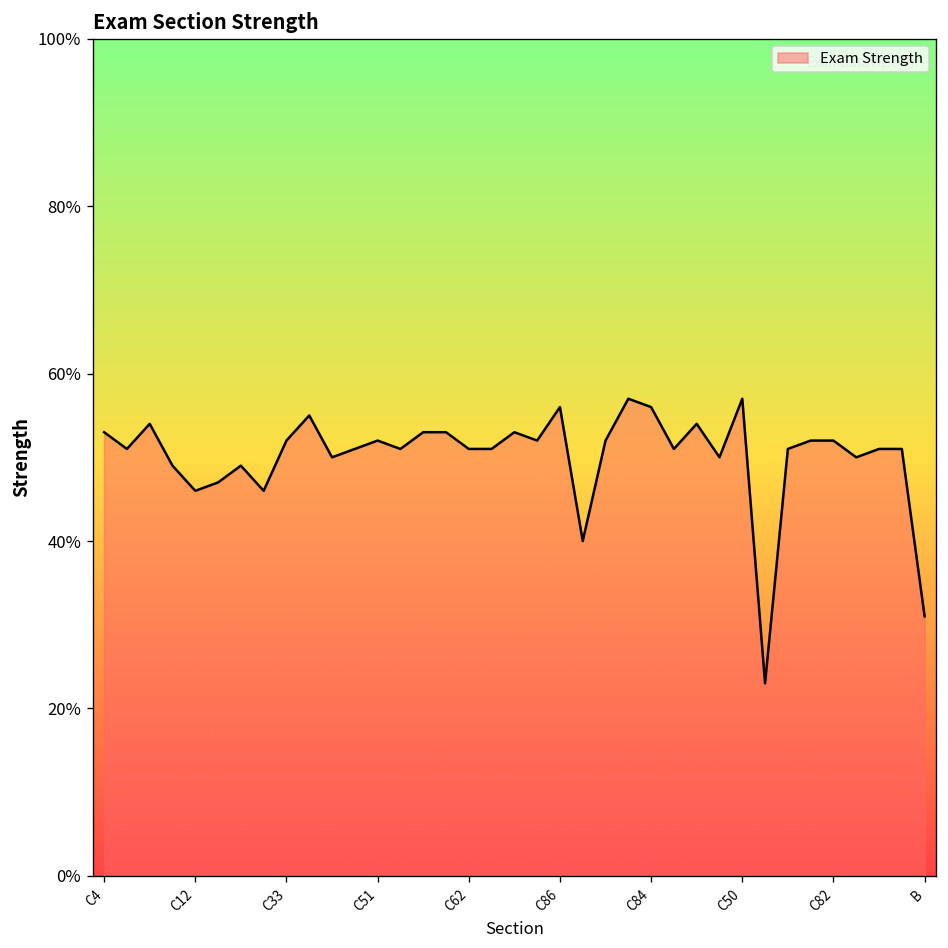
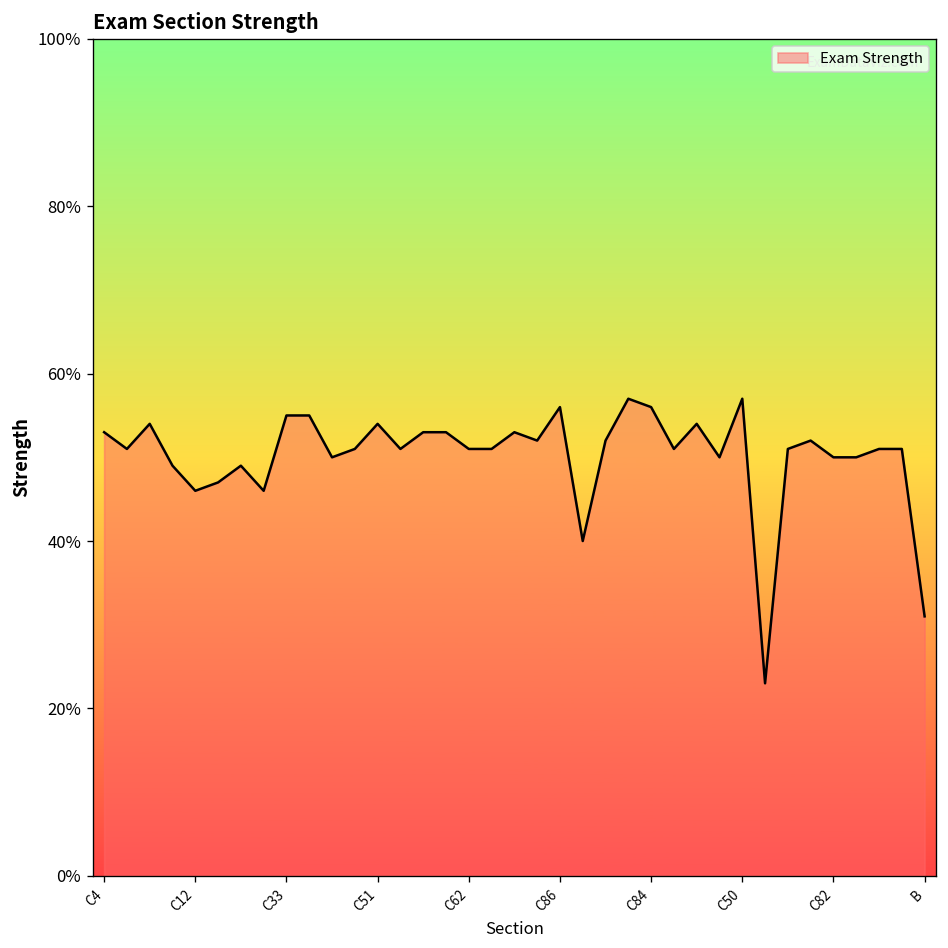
C33: 52% -> 55%
C51: 52% -> 54%
C82: 52% -> 50%
